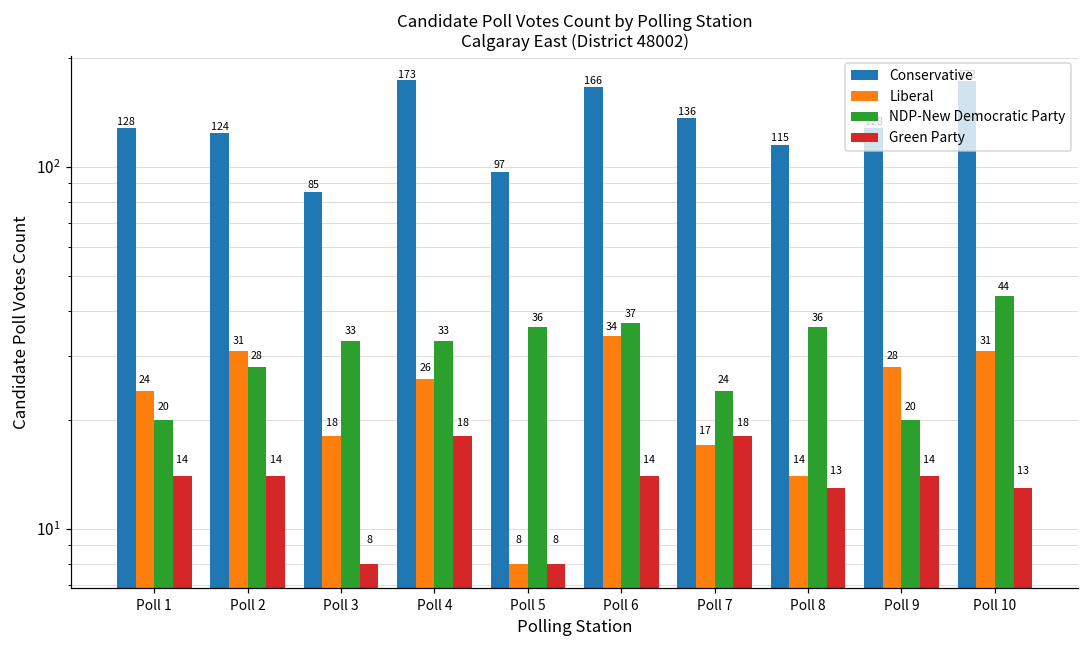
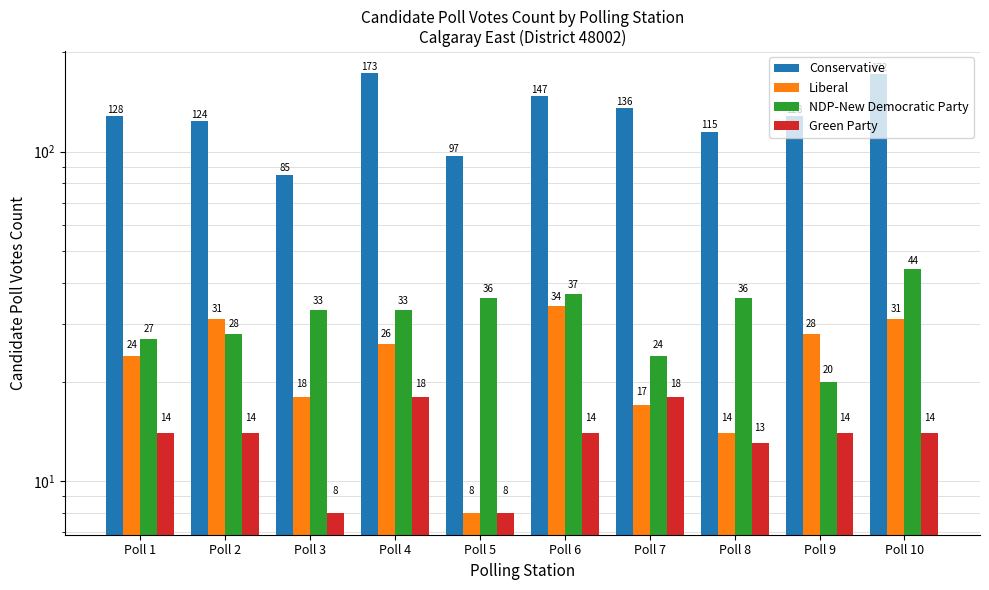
NDP-New Democratic Party, Poll 1: 20 -> 27
Conservative, Poll 6: 166 -> 147
Green Party, Poll 10: 13 -> 14
